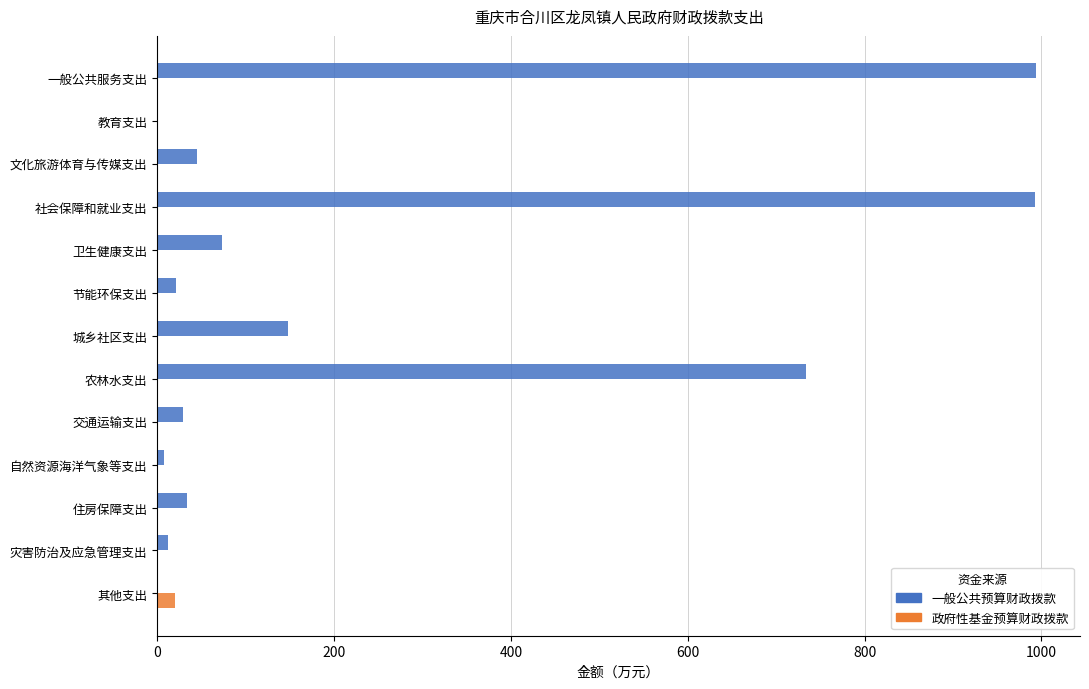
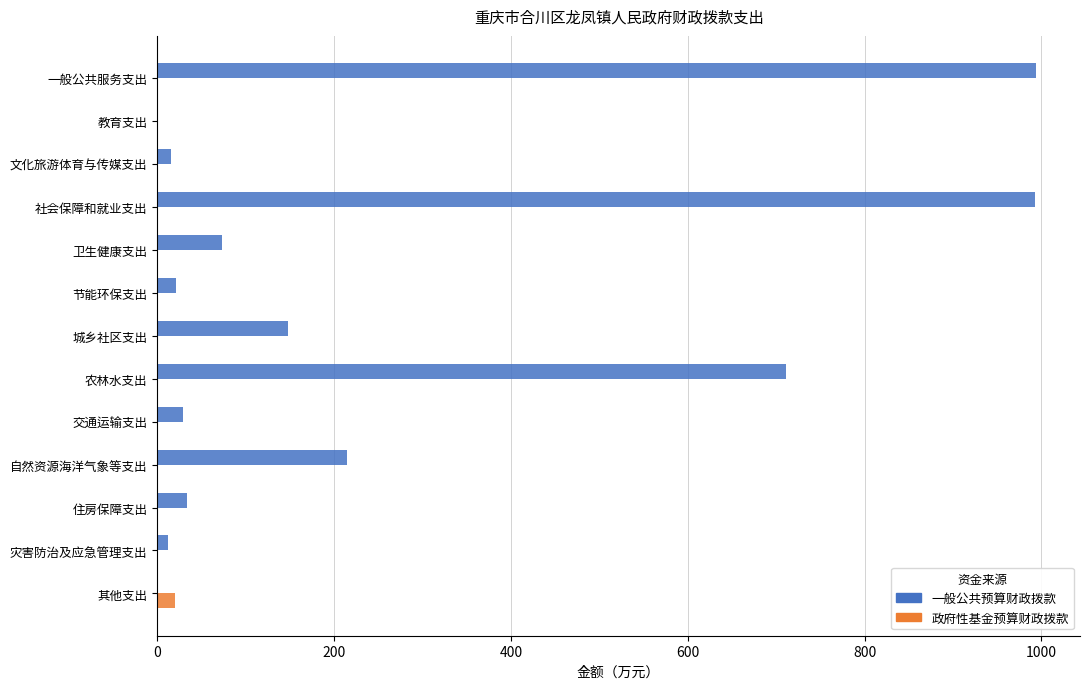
一般公共预算财政拨款, 文化旅游体育与传媒支出: 40 -> 20
一般公共预算财政拨款, 农林水支出: 730 -> 710
一般公共预算财政拨款, 自然资源海洋气象等支出: 10 -> 220
